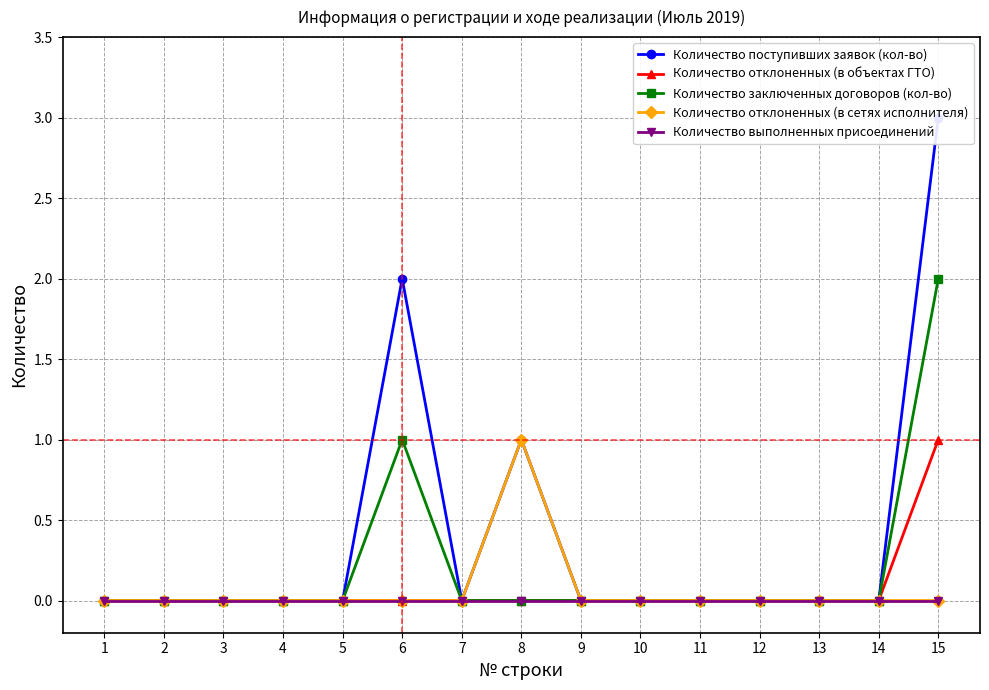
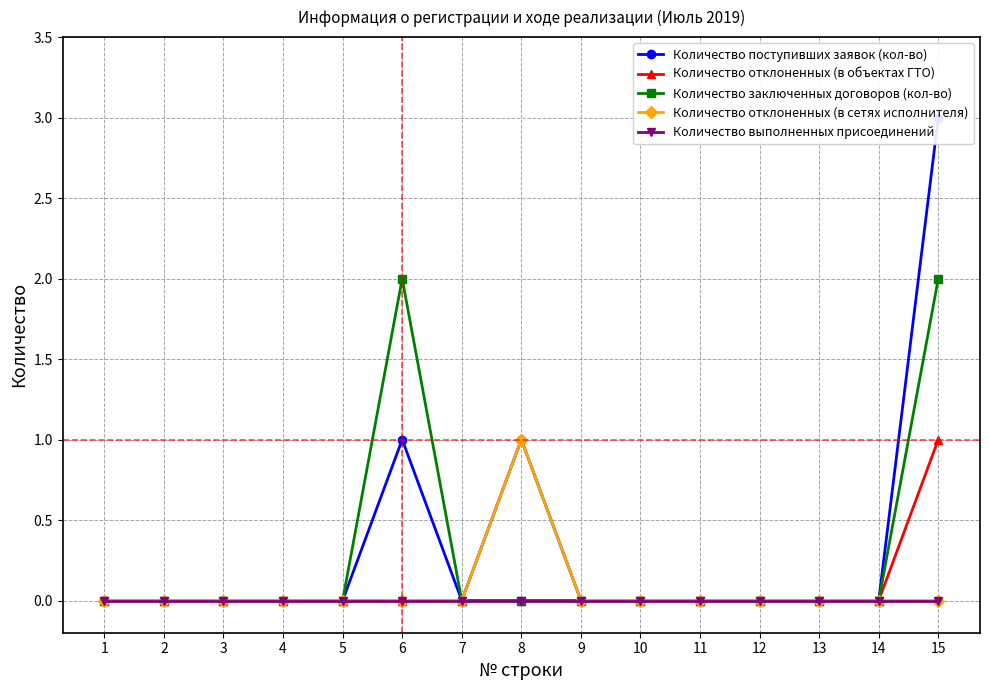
Количество поступивших заявок (кол-во), 6: 2 -> 1
Количество заключенных договоров (кол-во), 6: 1 -> 2
